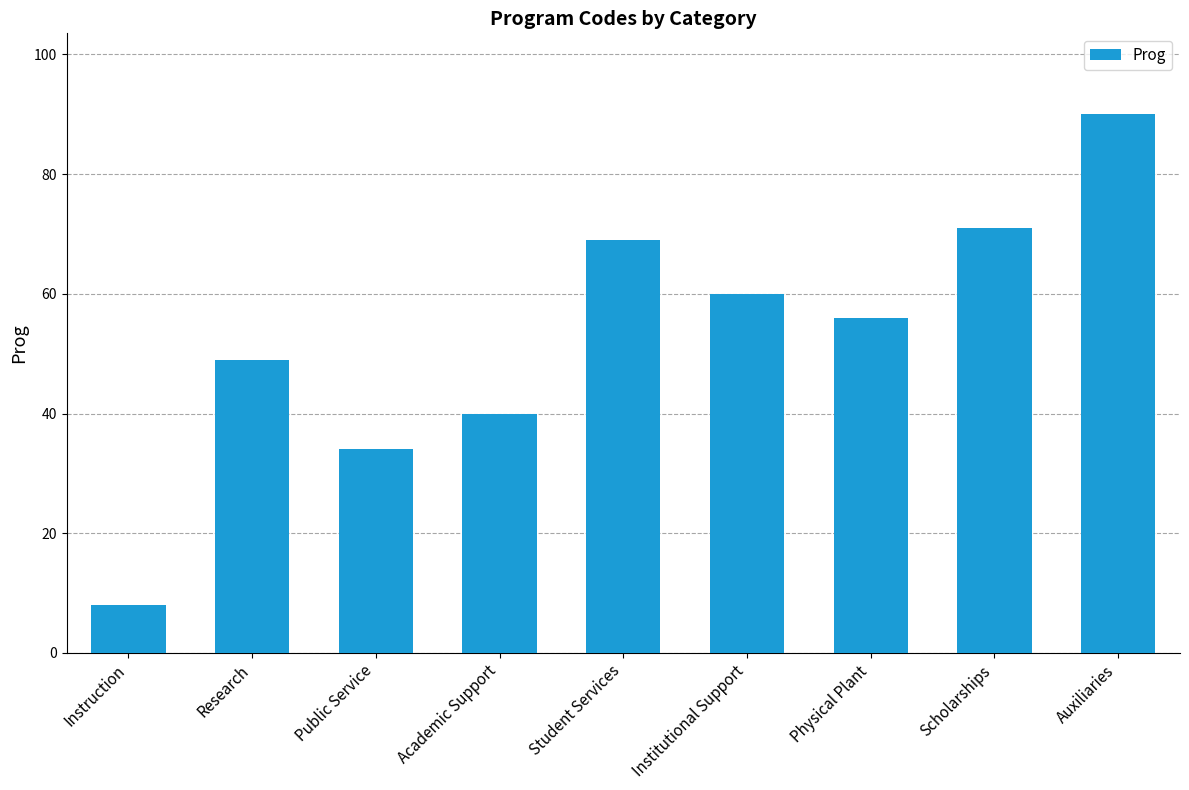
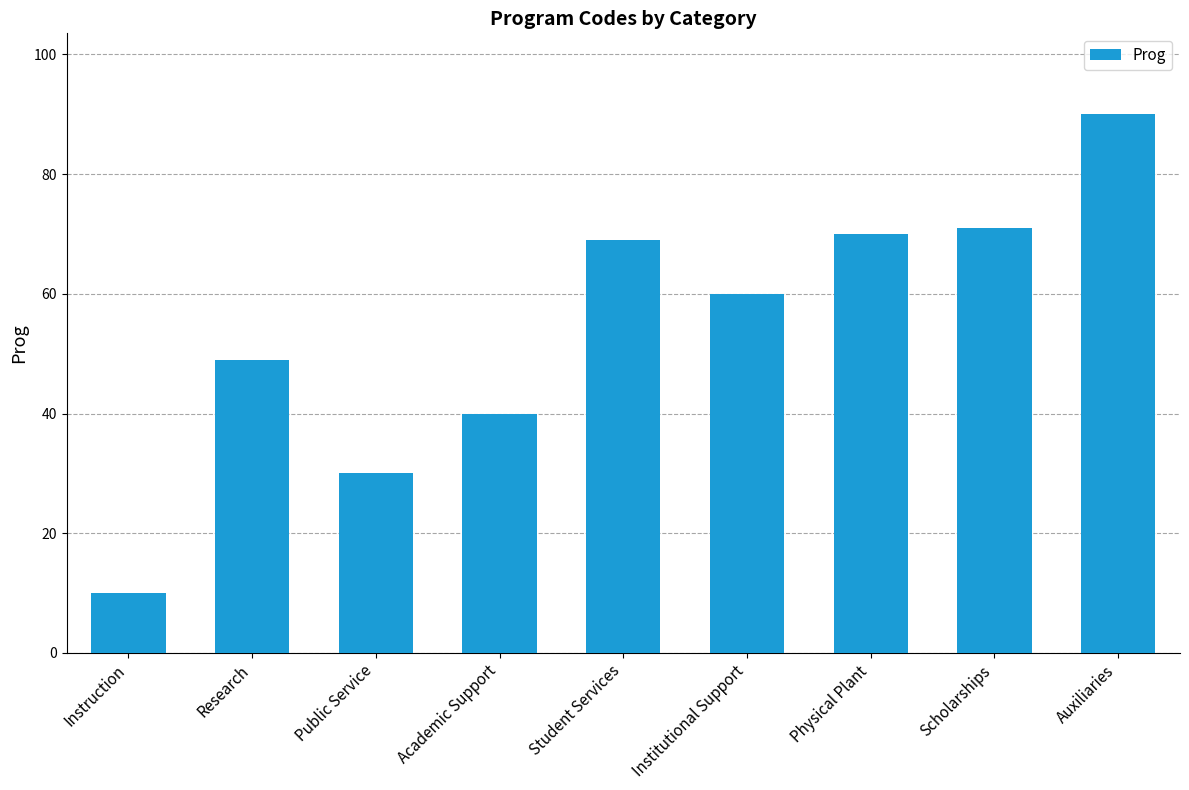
Instruction: 8 -> 10
Public Service: 34 -> 30
Physical Plant: 56 -> 70
